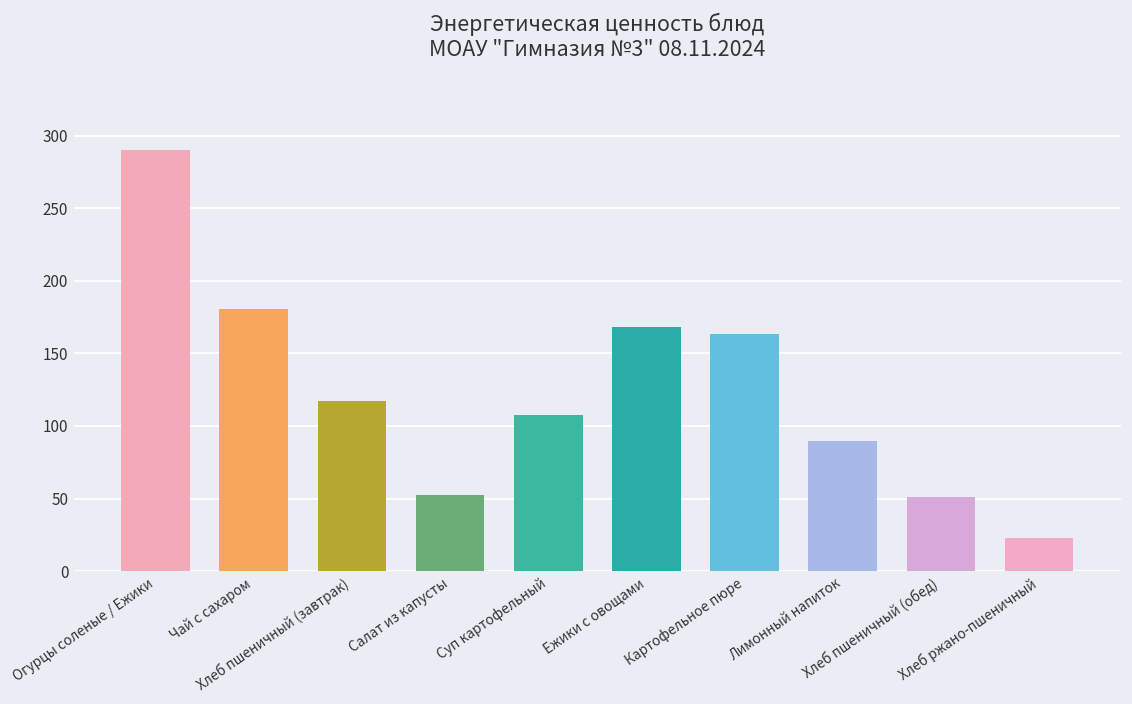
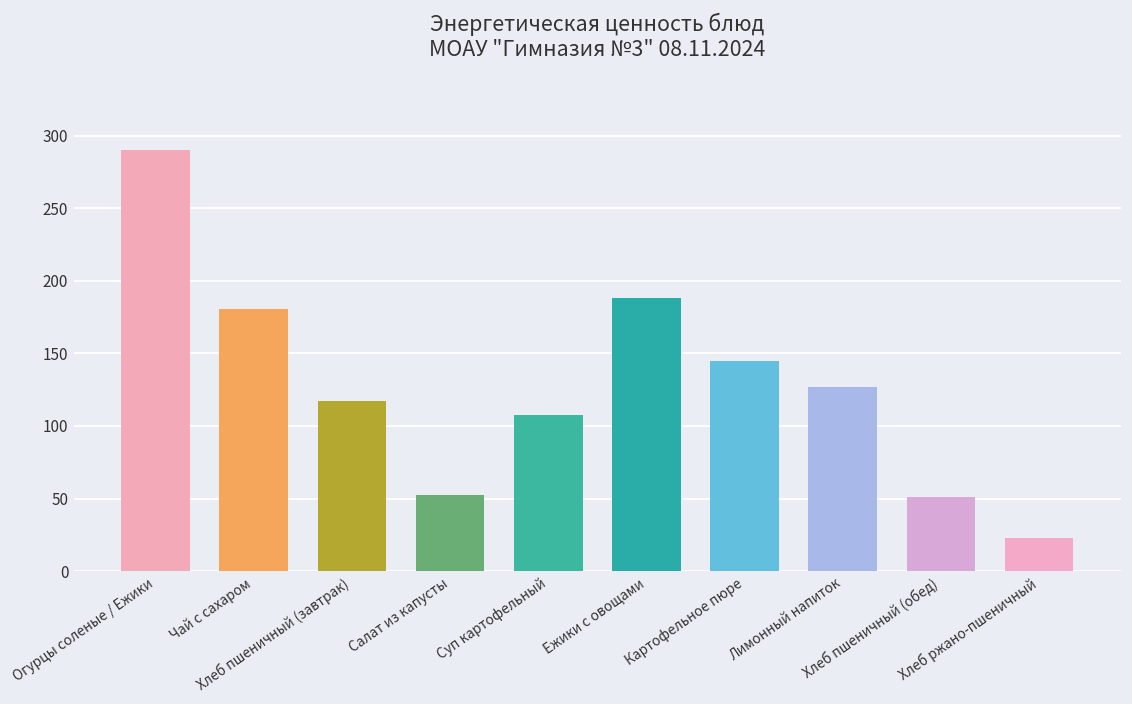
Ежики с овощами: 168 -> 188
Картофельное пюре: 164 -> 145
Лимонный напиток: 90 -> 127
